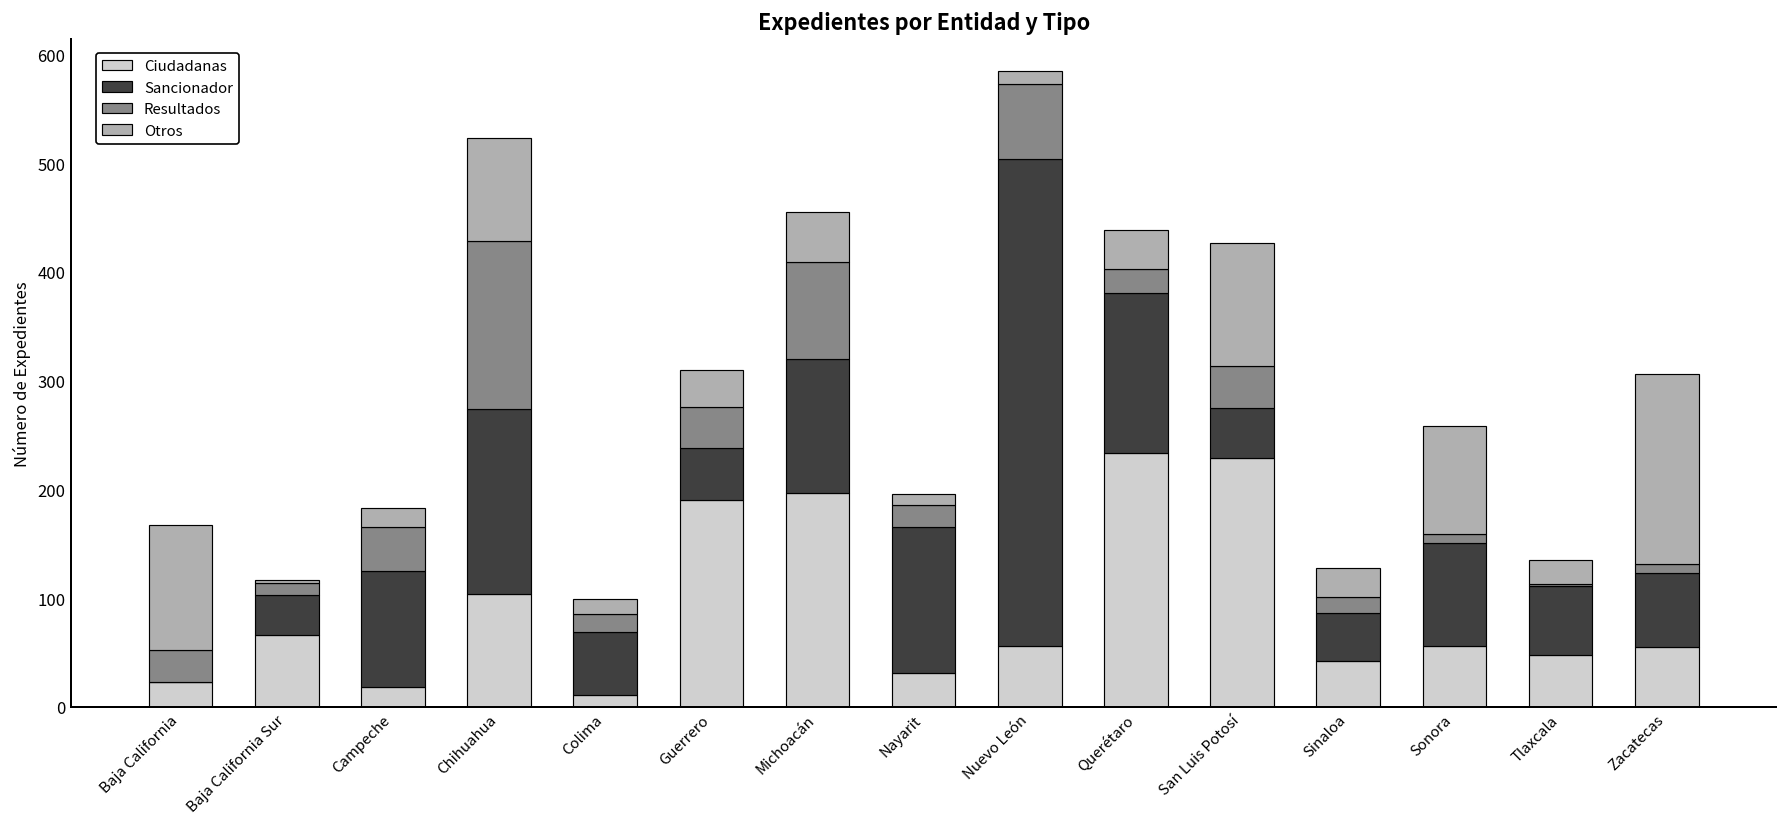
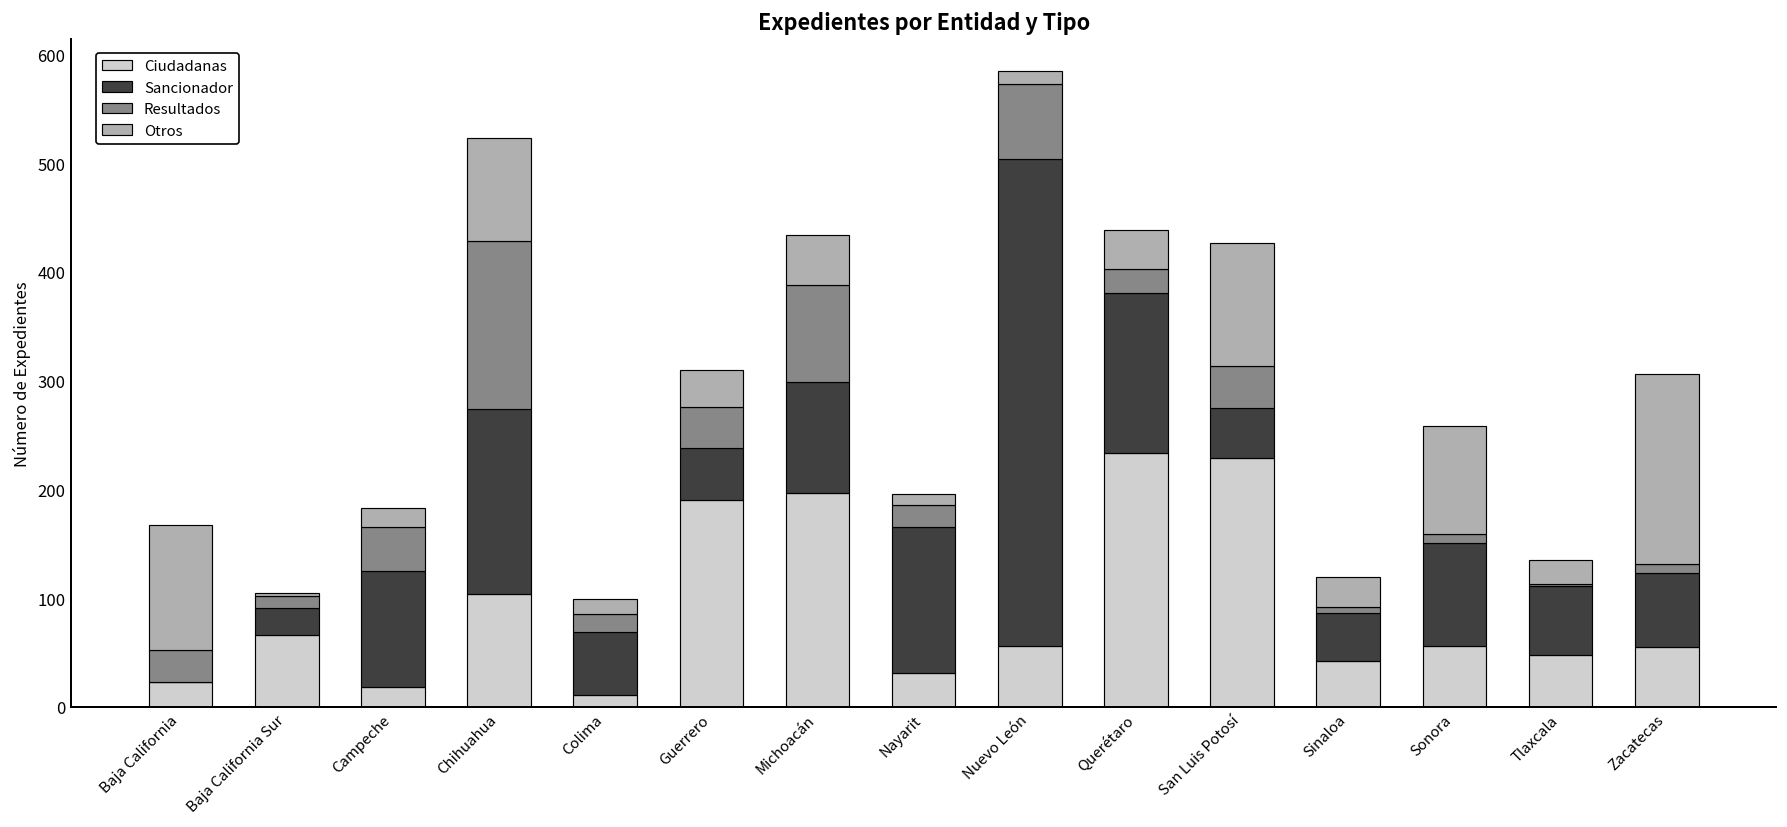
Sancionador, Baja California Sur: 40 -> 20
Sancionador, Michoacán: 120 -> 100
Resultados, Sinaloa: 15 -> 6
